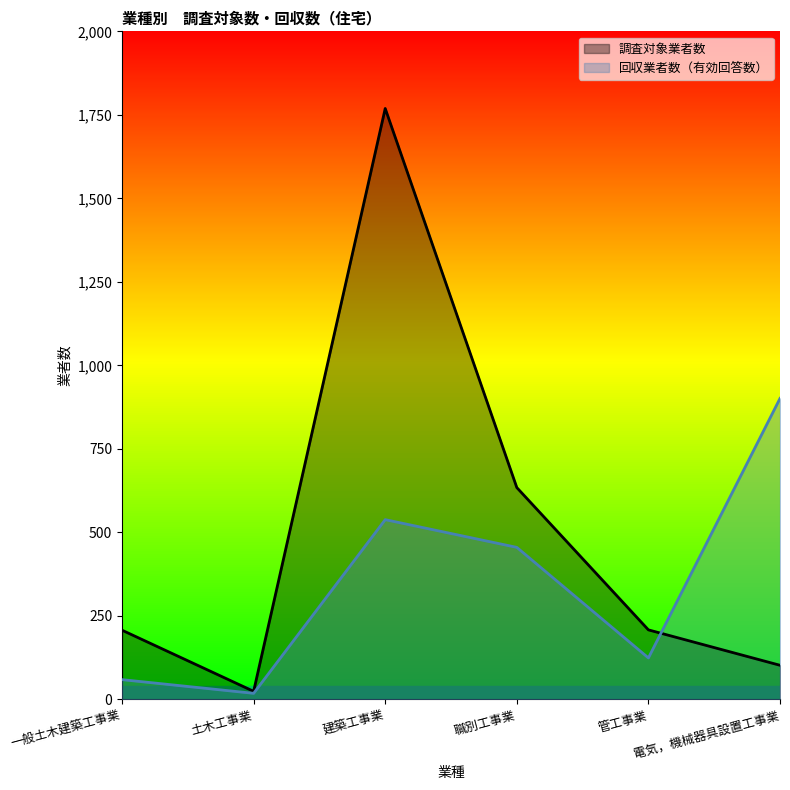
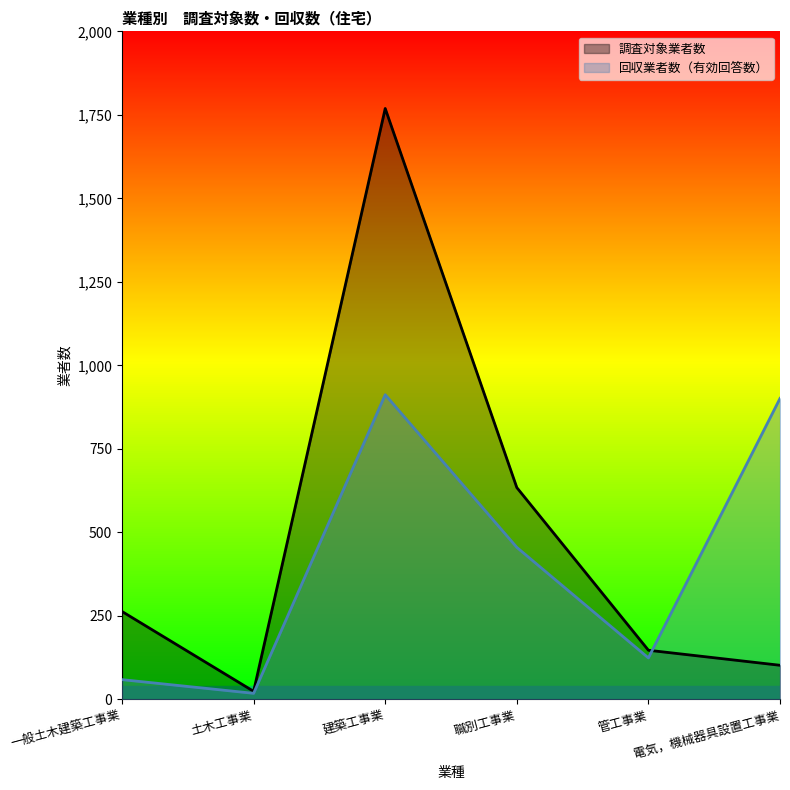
調査対象業者数, 一般土木建築工事業: 210 -> 260
回収業者数（有効回答数）, 建築工事業: 540 -> 910
調査対象業者数, 管工事業: 210 -> 150
